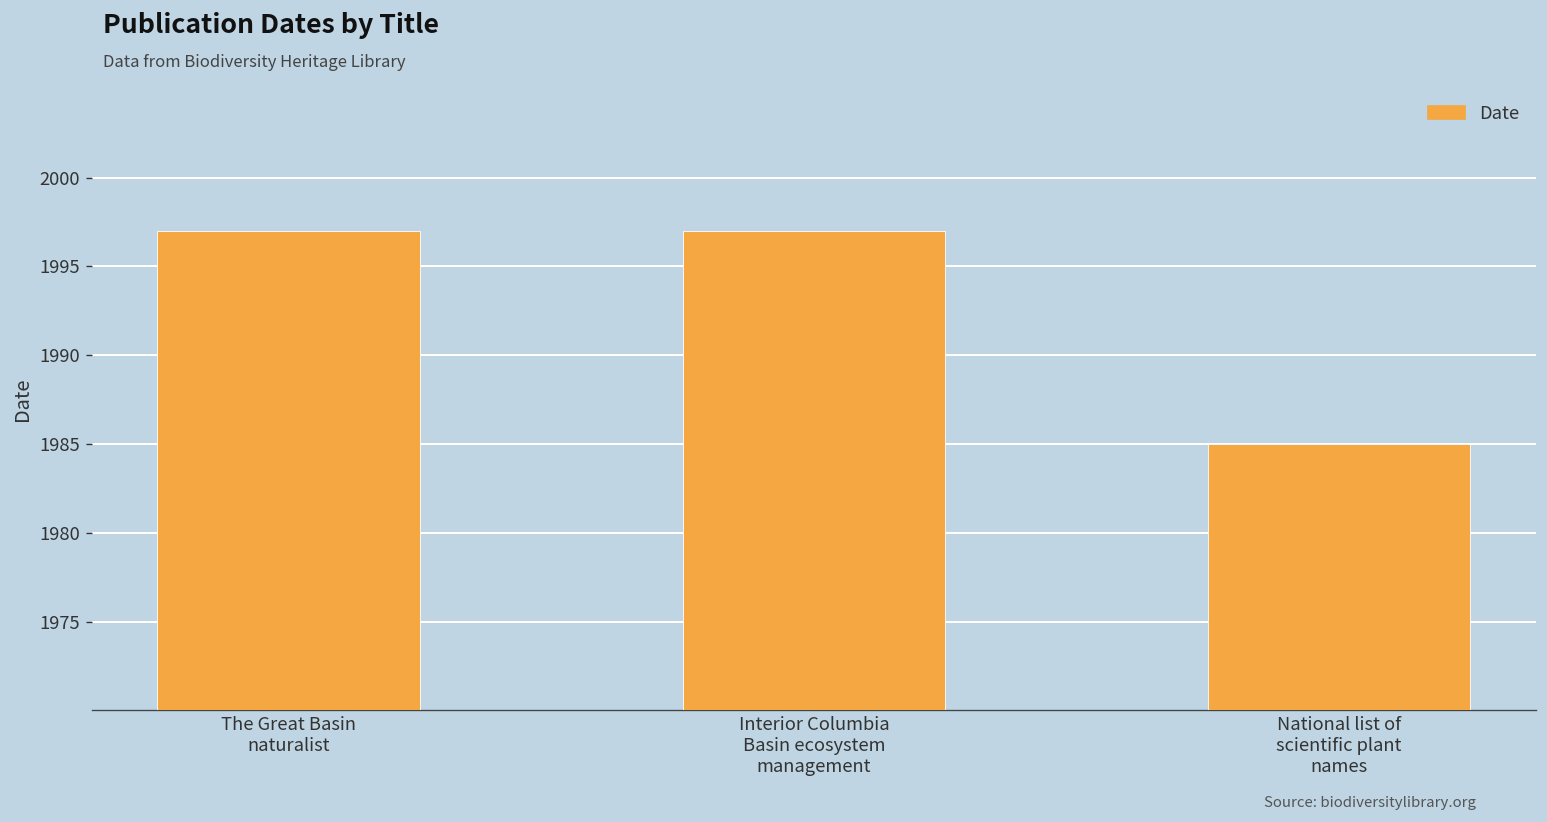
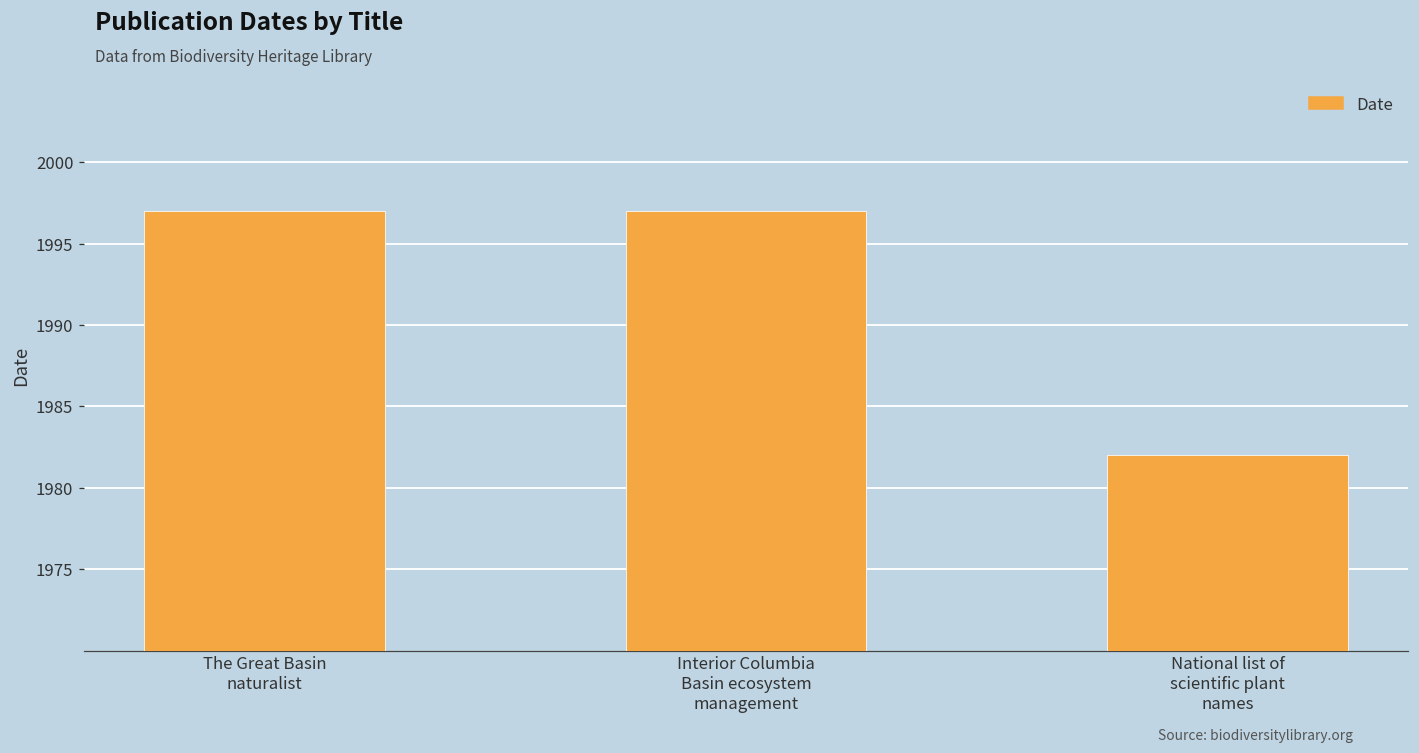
National list of scientific plant names: 1985 -> 1982
